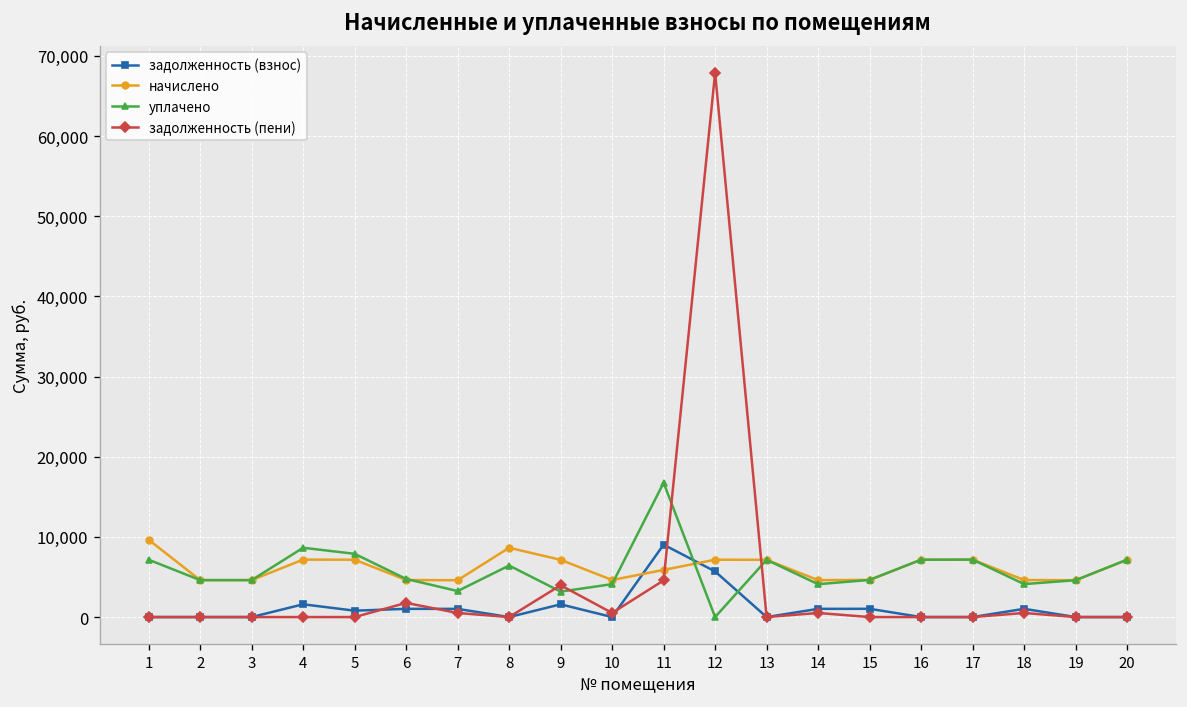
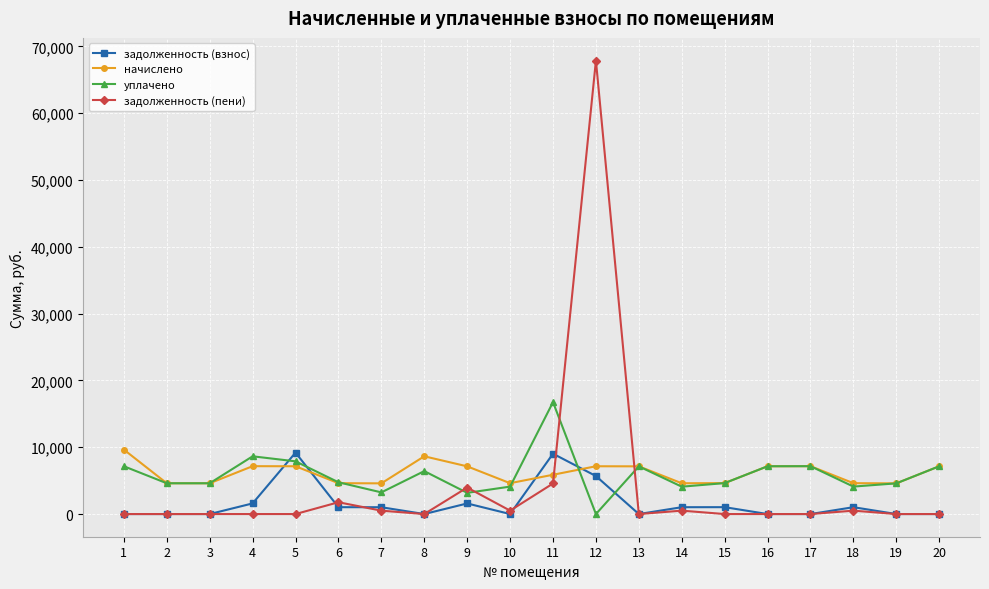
задолженность (взнос), 5: 1,000 -> 9,000
